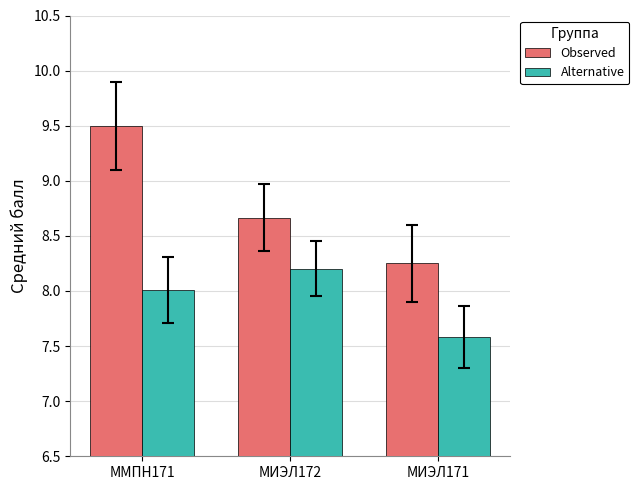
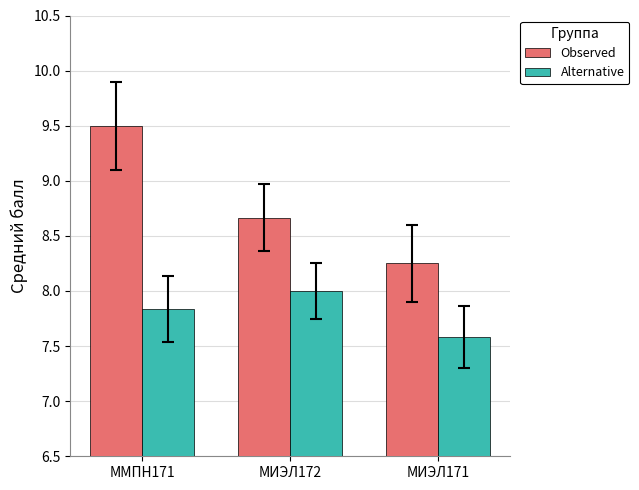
Alternative, ММПН171: 8.01 -> 7.83
Alternative, МИЭЛ172: 8.2 -> 8.0
